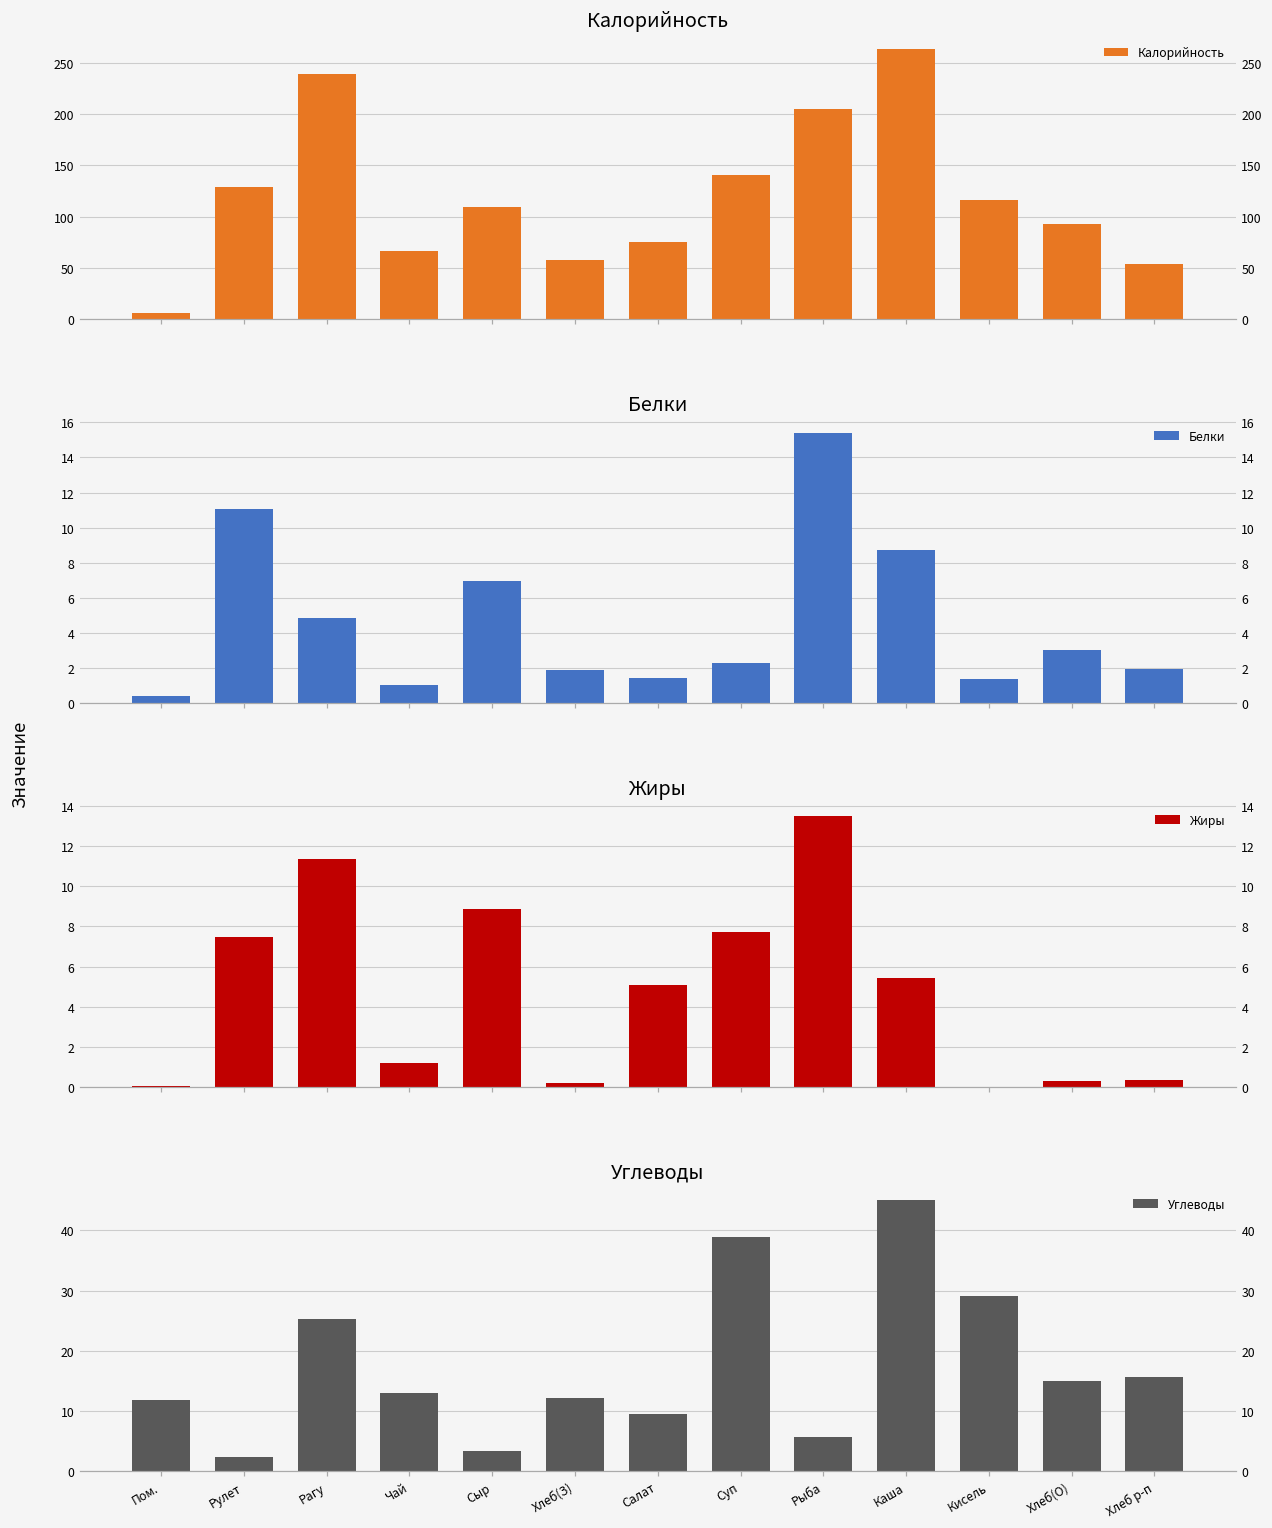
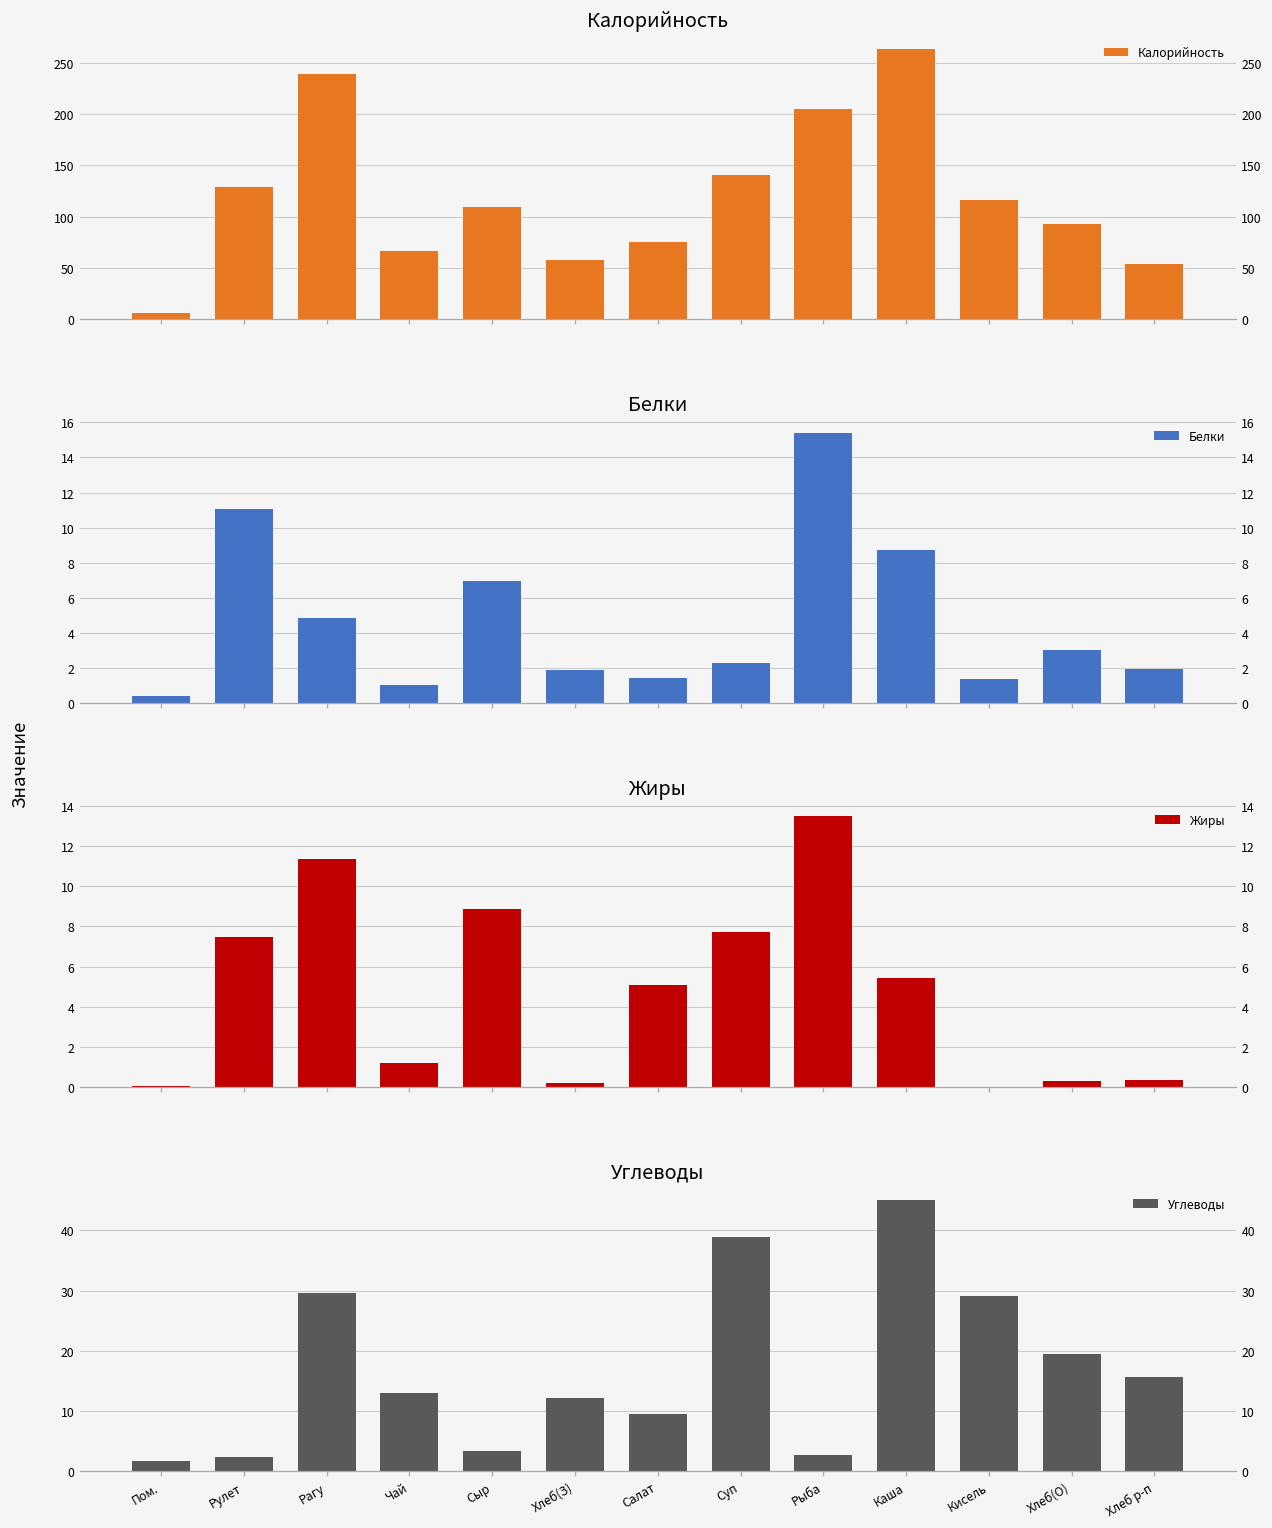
Углеводы, Пом.: 12 -> 2
Углеводы, Рагу: 25 -> 30
Углеводы, Рыба: 6 -> 3
Углеводы, Хлеб(О): 15 -> 19
